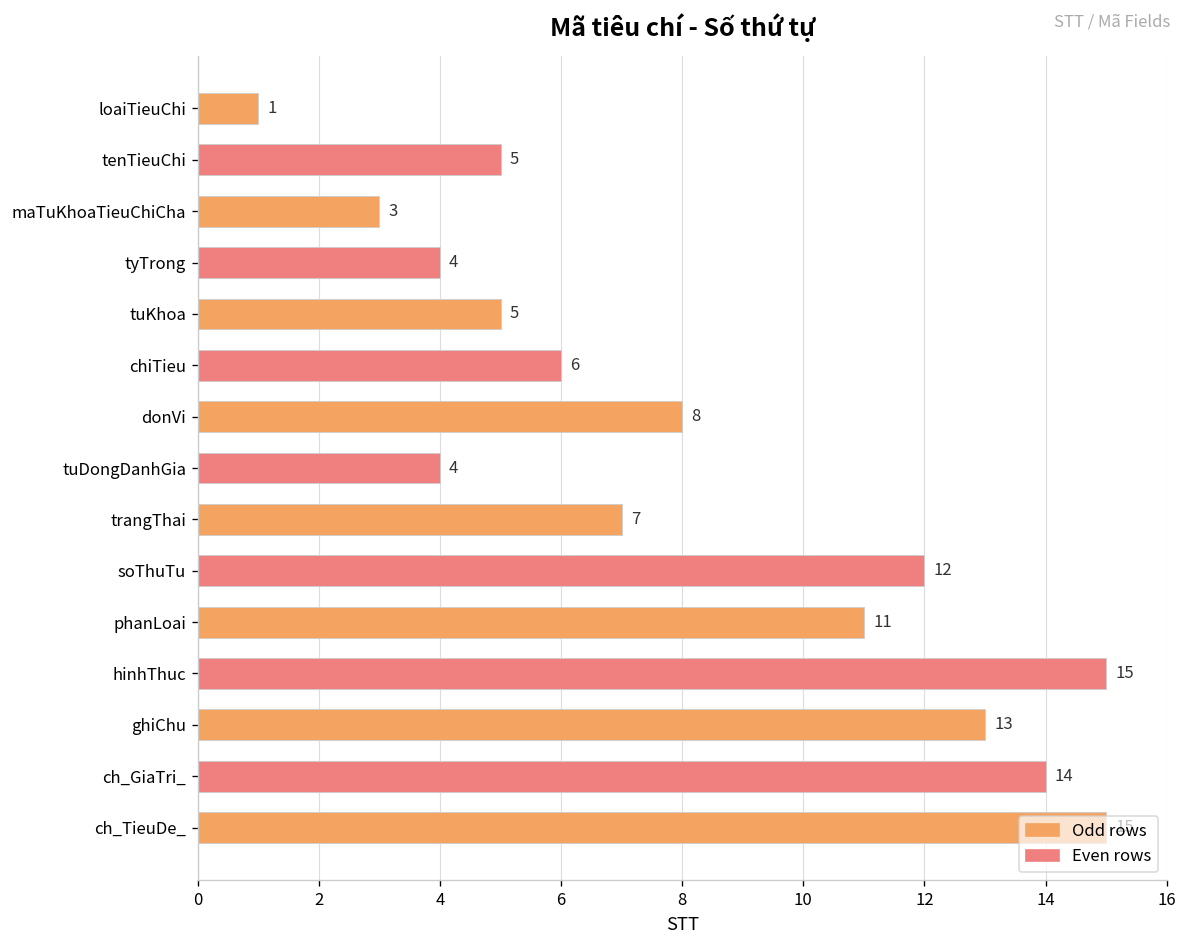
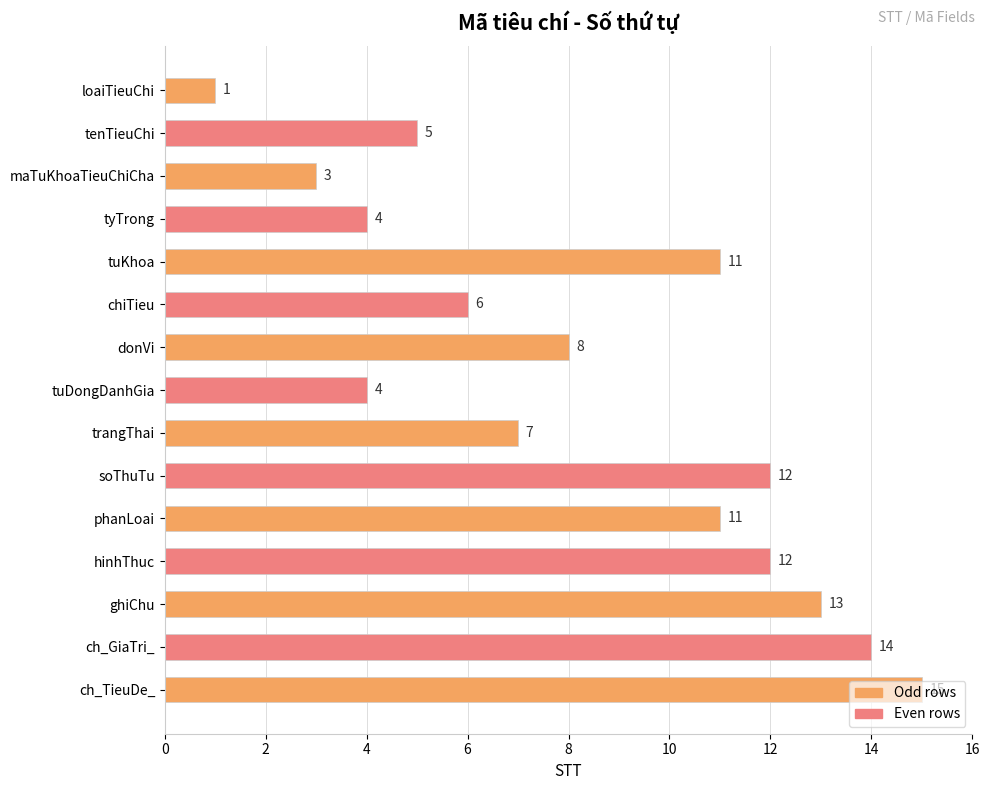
tuKhoa: 5 -> 11
hinhThuc: 15 -> 12
